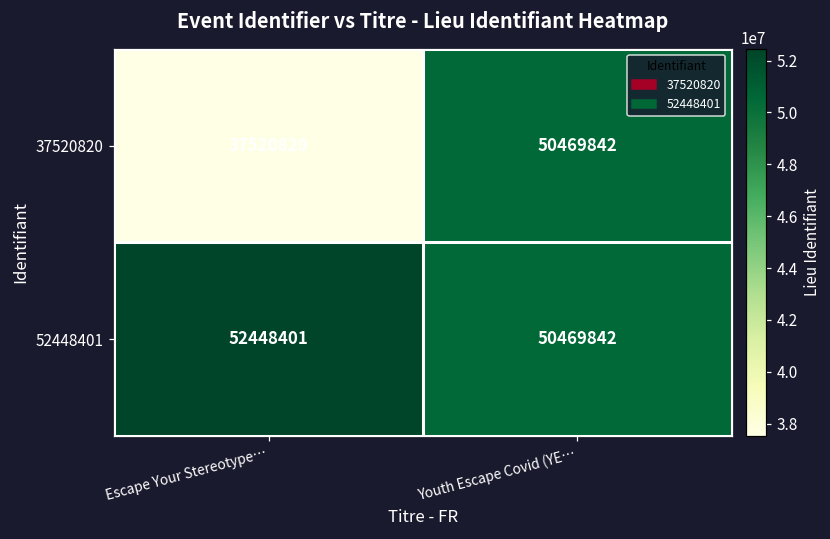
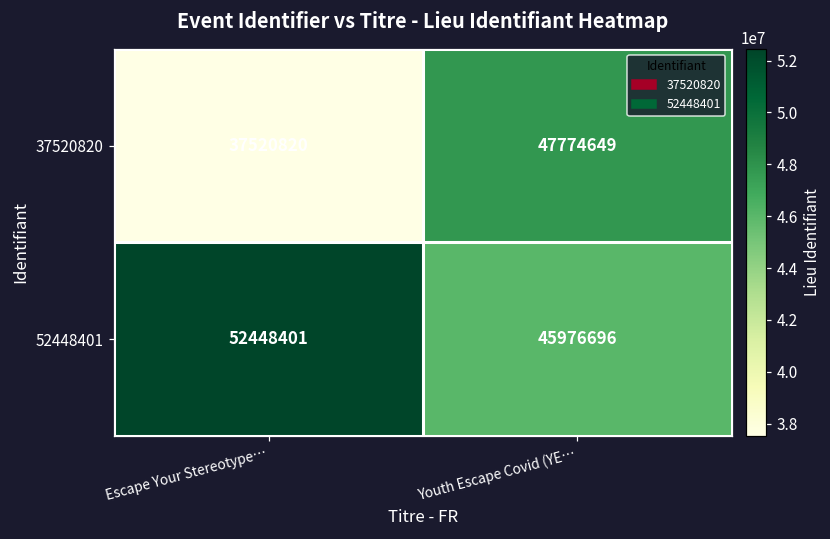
37520820, Youth Escape Covid (YE…: 50469842 -> 47774649
52448401, Youth Escape Covid (YE…: 50469842 -> 45976696
